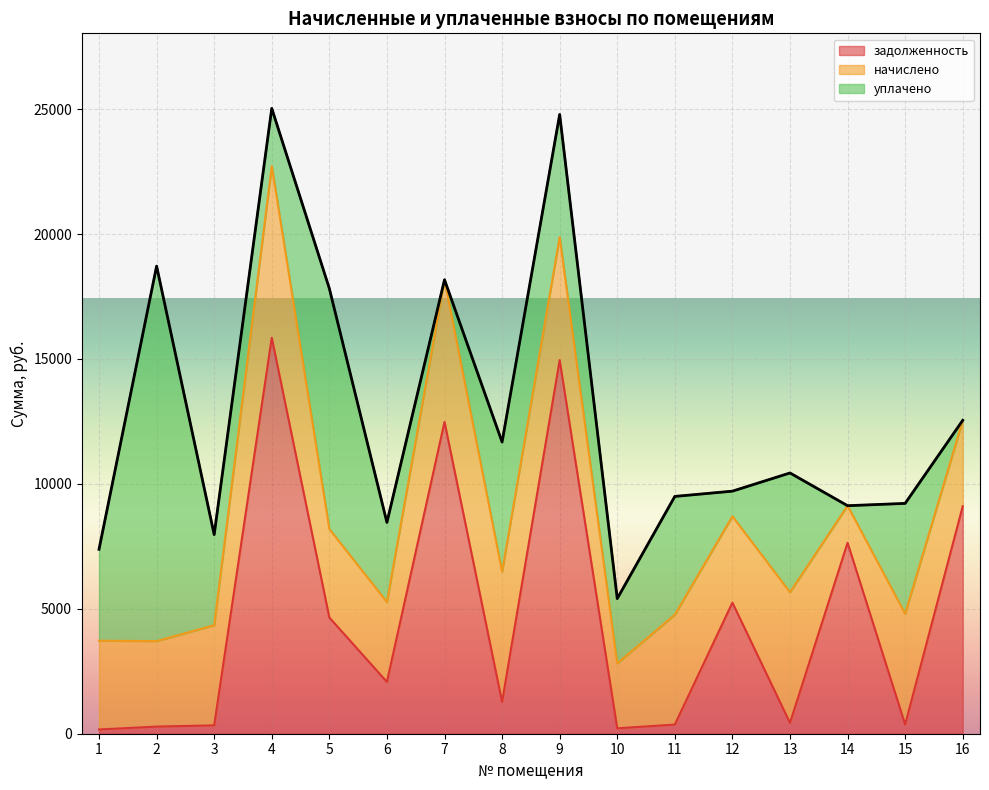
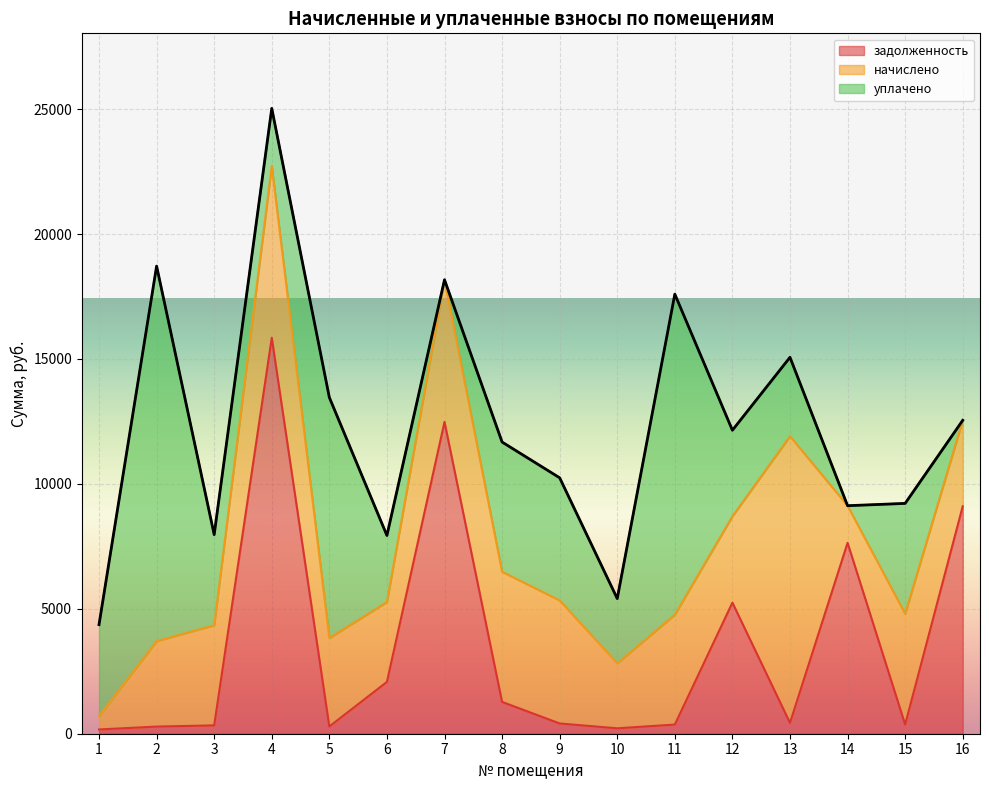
начислено, 1: 3600 -> 500
задолженность, 5: 4700 -> 300
уплачено, 6: 3200 -> 2700
задолженность, 9: 15000 -> 400
уплачено, 11: 4700 -> 12800
уплачено, 12: 1000 -> 3400
начислено, 13: 5200 -> 11500
уплачено, 13: 4800 -> 3200
